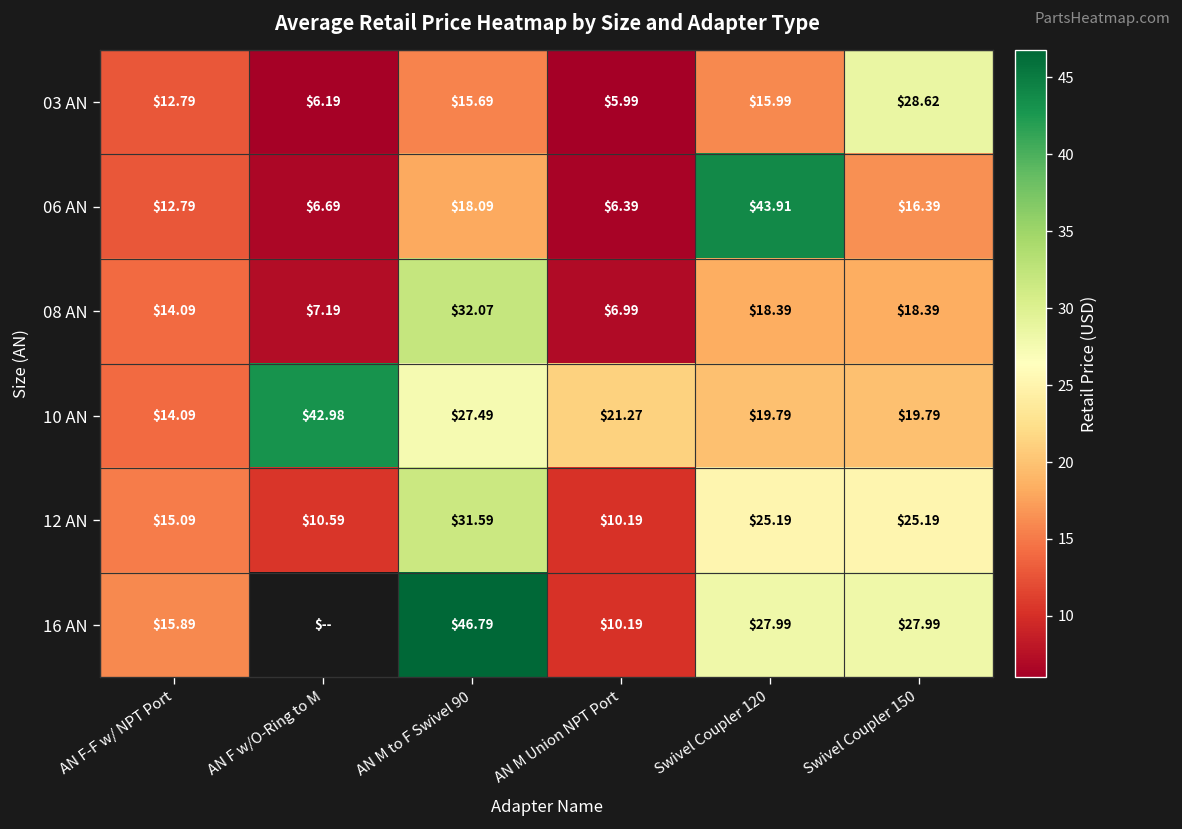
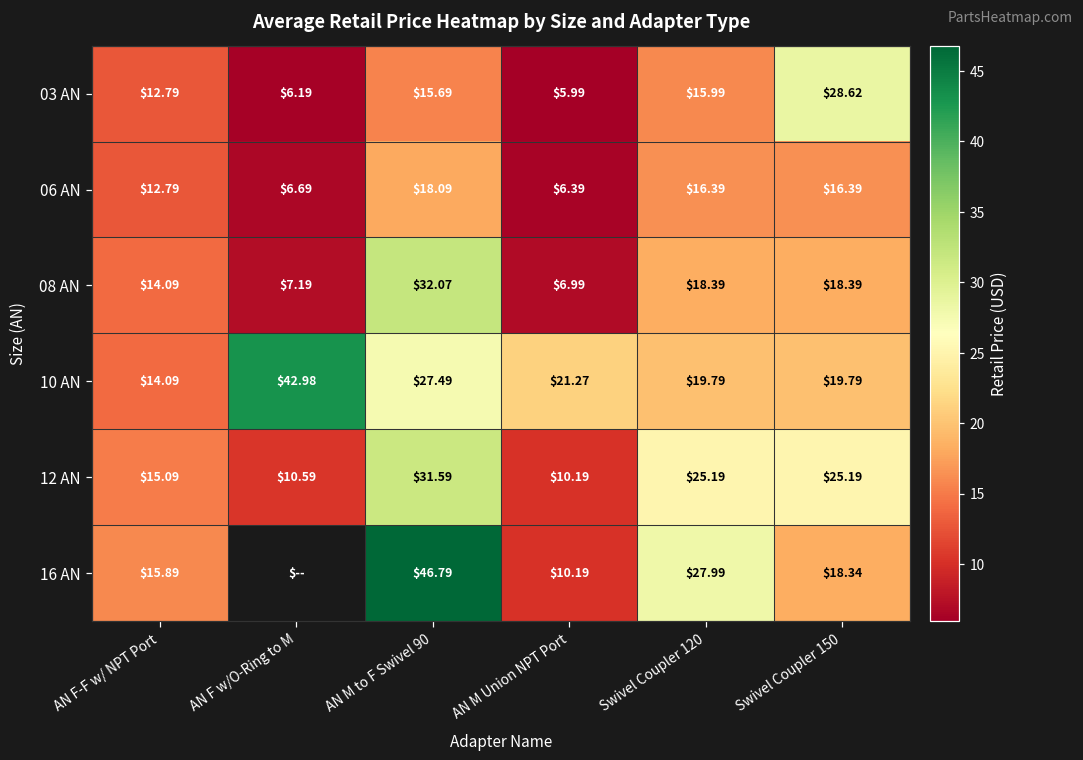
06 AN, Swivel Coupler 120: $43.91 -> $16.39
16 AN, Swivel Coupler 150: $27.99 -> $18.34
